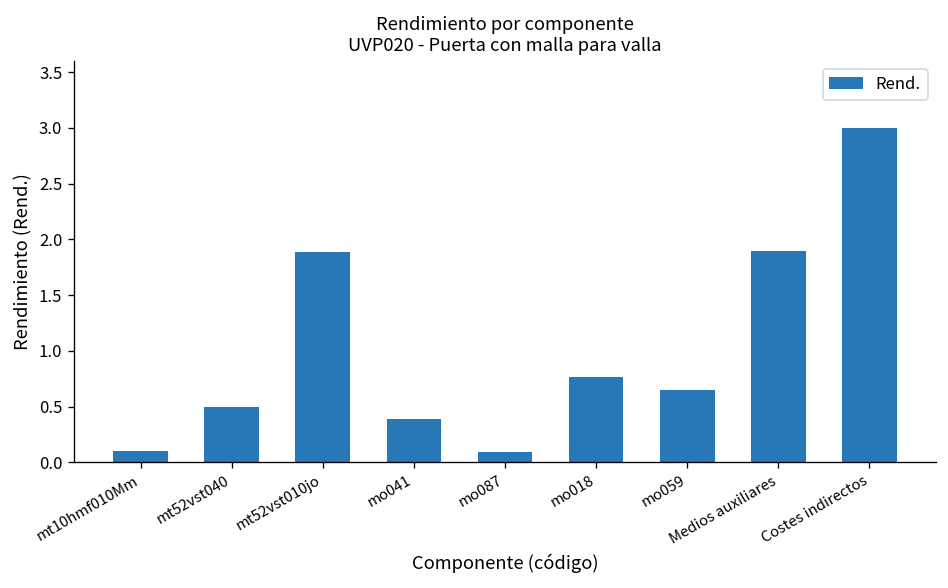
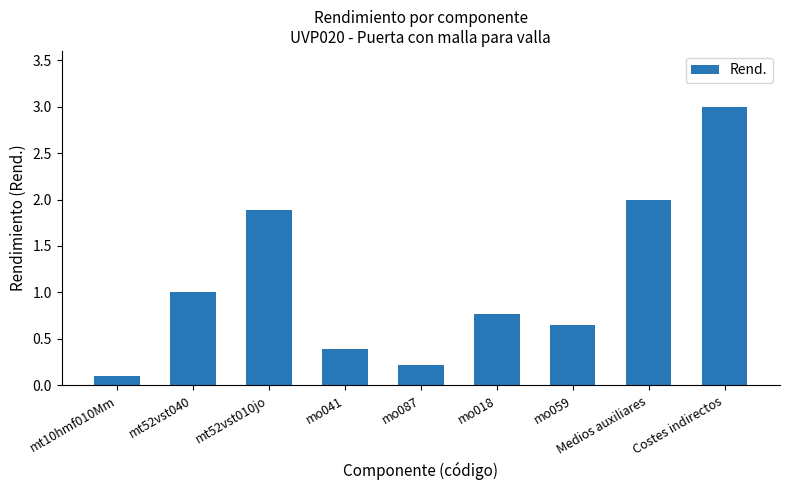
mt52vst040: 0.5 -> 1.0
mo087: 0.1 -> 0.2
Medios auxiliares: 1.9 -> 2.0
